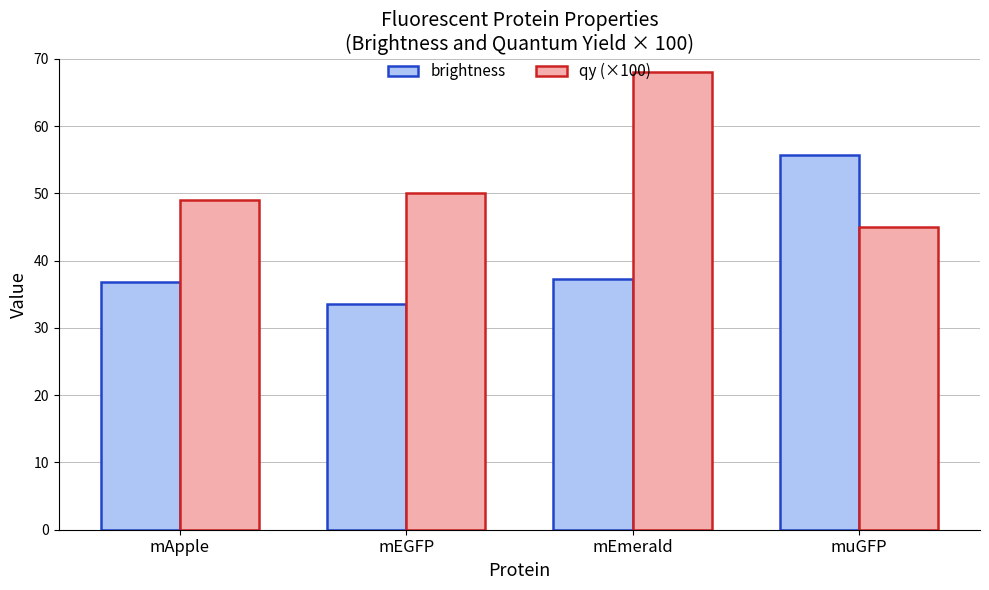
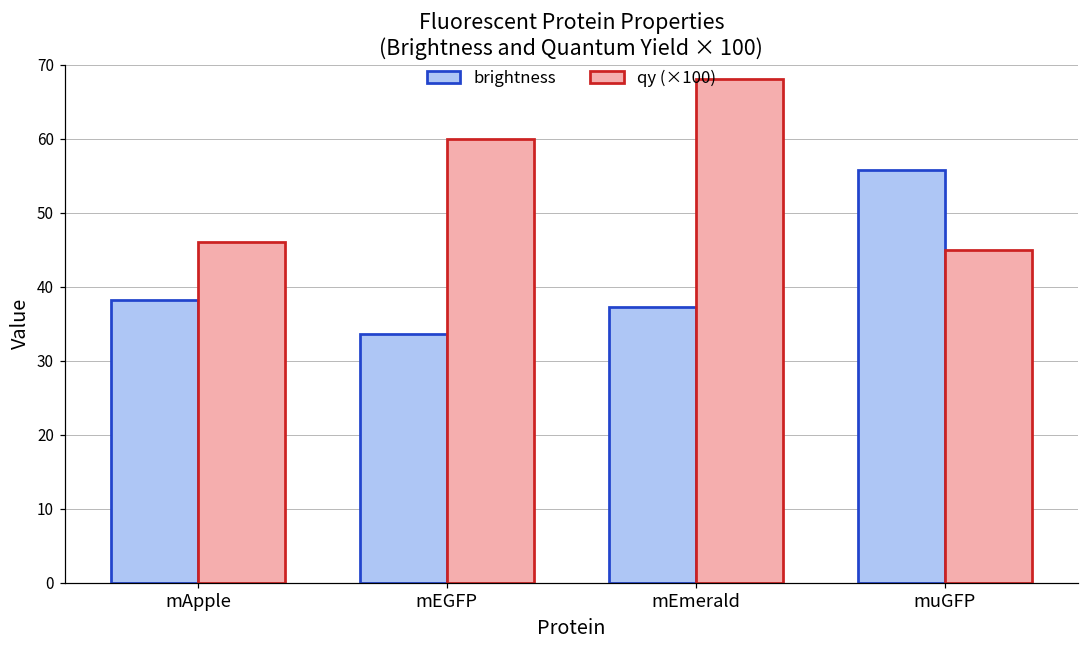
brightness, mApple: 37 -> 38
qy (×100), mApple: 49 -> 46
qy (×100), mEGFP: 50 -> 60
